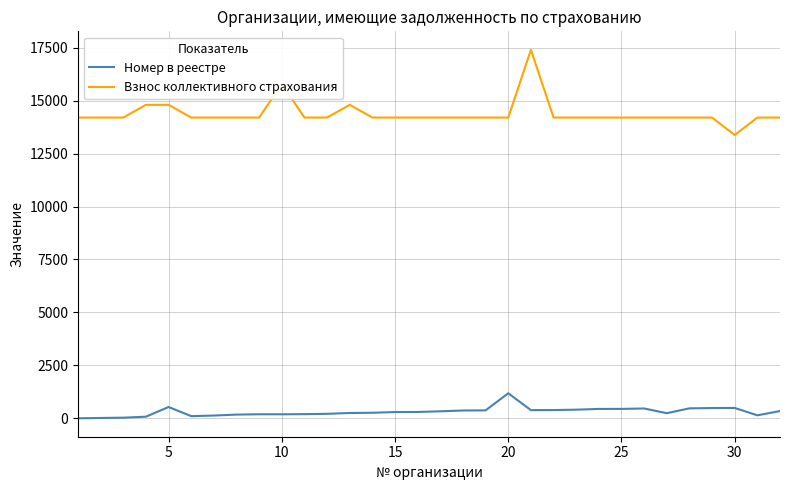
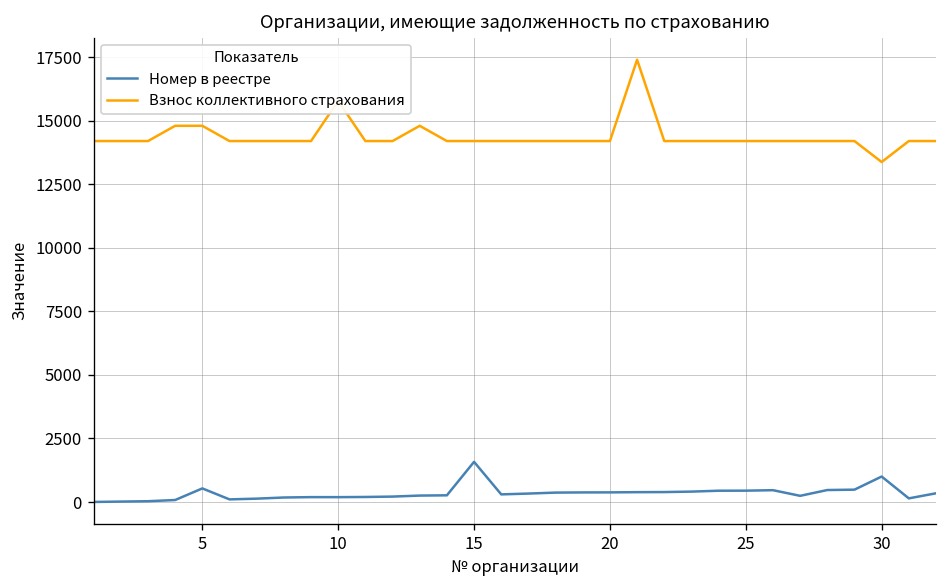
Номер в реестре, 15: 300 -> 1600
Номер в реестре, 20: 1200 -> 400
Номер в реестре, 30: 500 -> 1000
